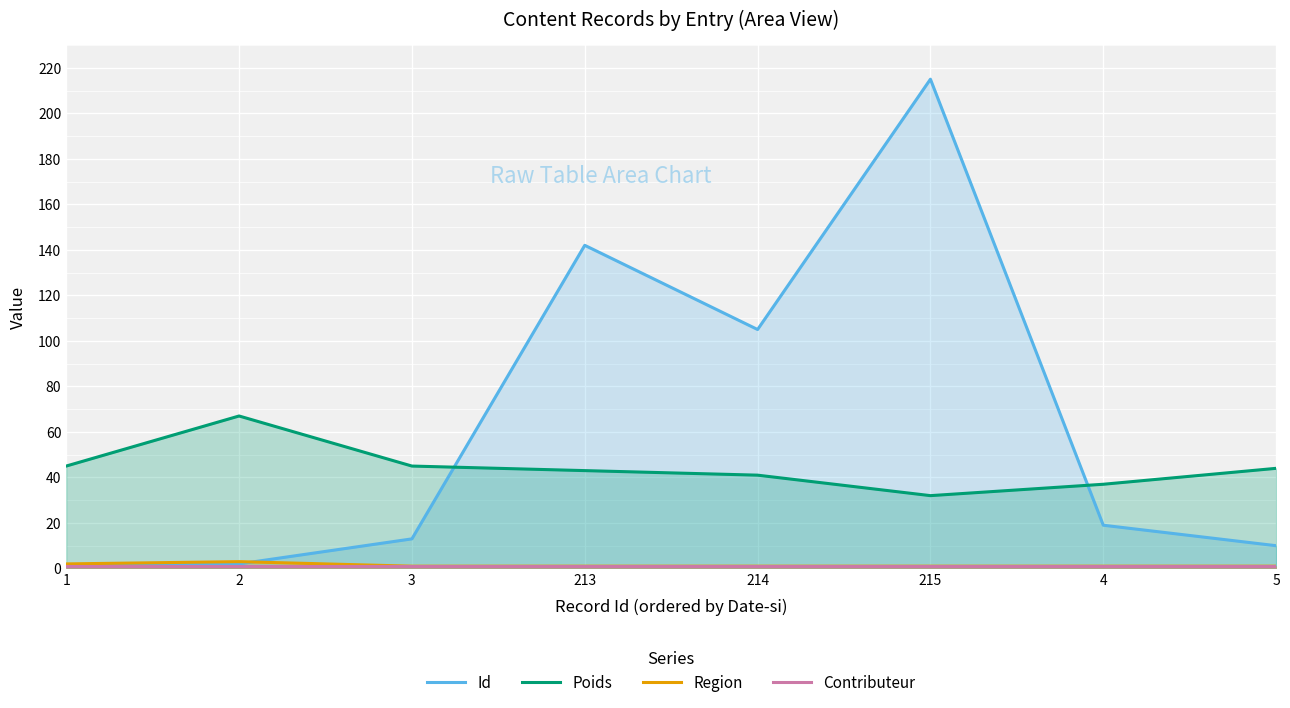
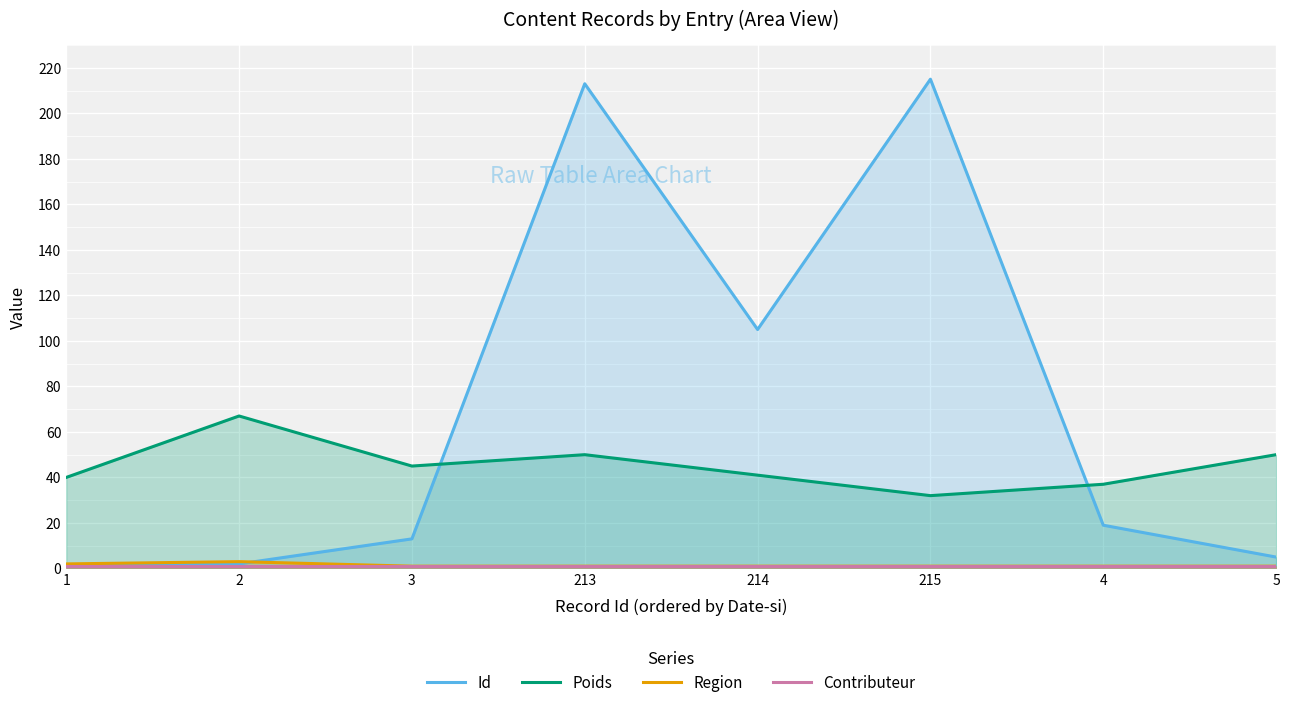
Poids, 1: 45 -> 40
Id, 213: 142 -> 213
Poids, 213: 43 -> 50
Id, 5: 10 -> 5
Poids, 5: 44 -> 50
